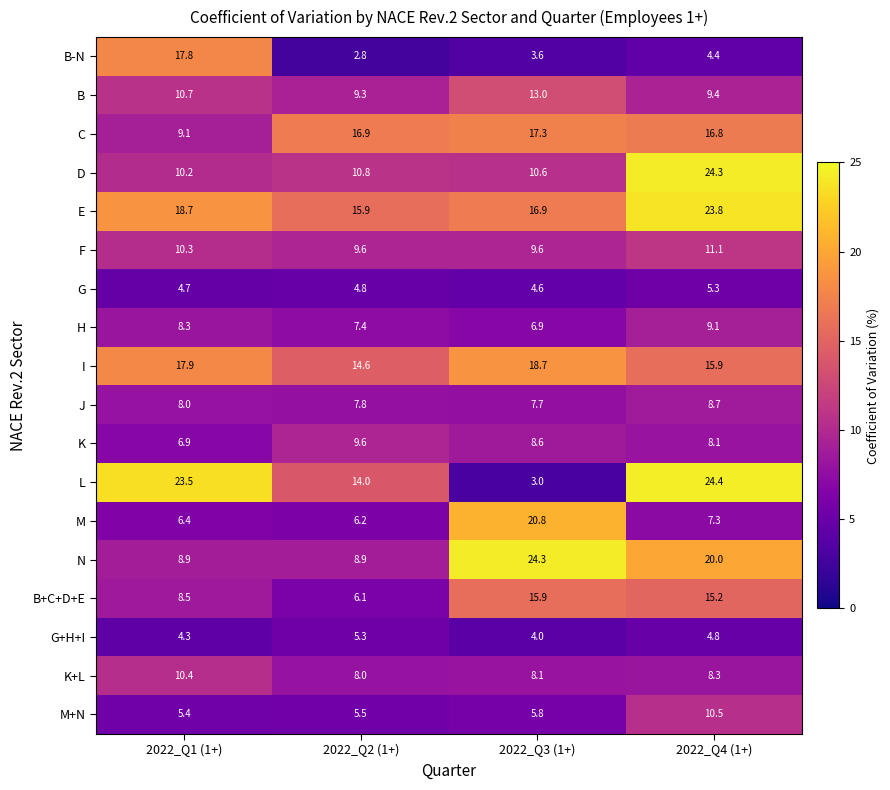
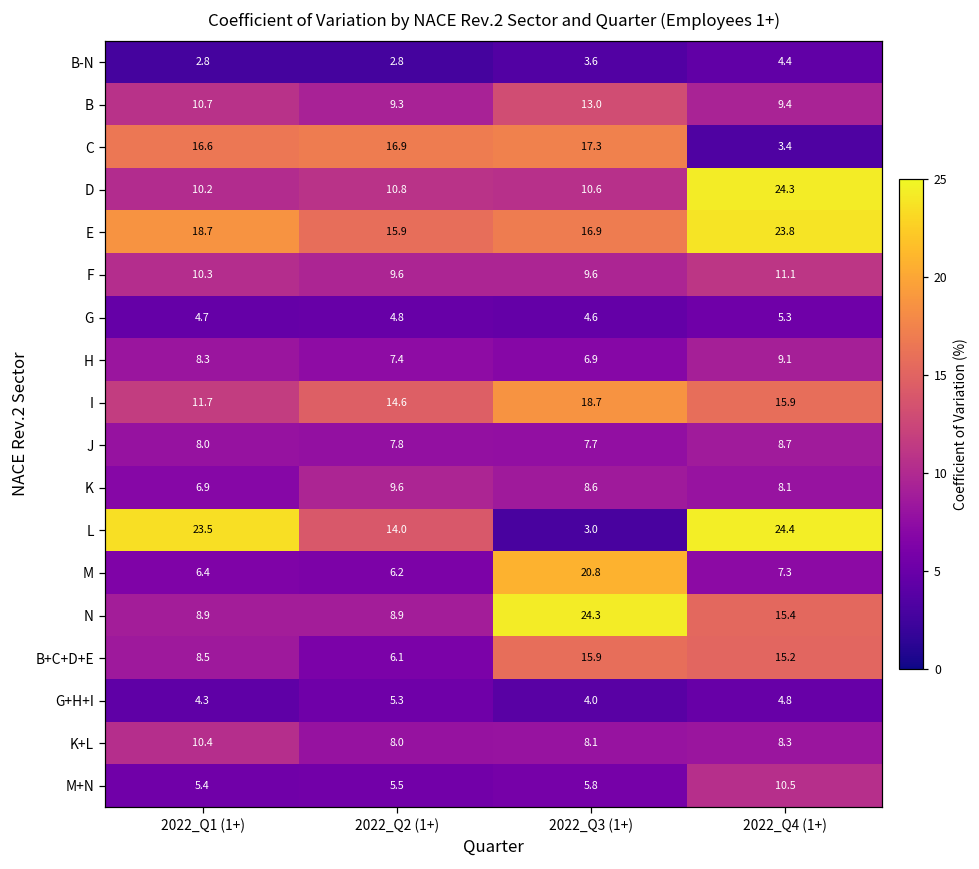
B-N, 2022_Q1 (1+): 17.8 -> 2.8
C, 2022_Q1 (1+): 9.1 -> 16.6
C, 2022_Q4 (1+): 16.8 -> 3.4
I, 2022_Q1 (1+): 17.9 -> 11.7
N, 2022_Q4 (1+): 20.0 -> 15.4
